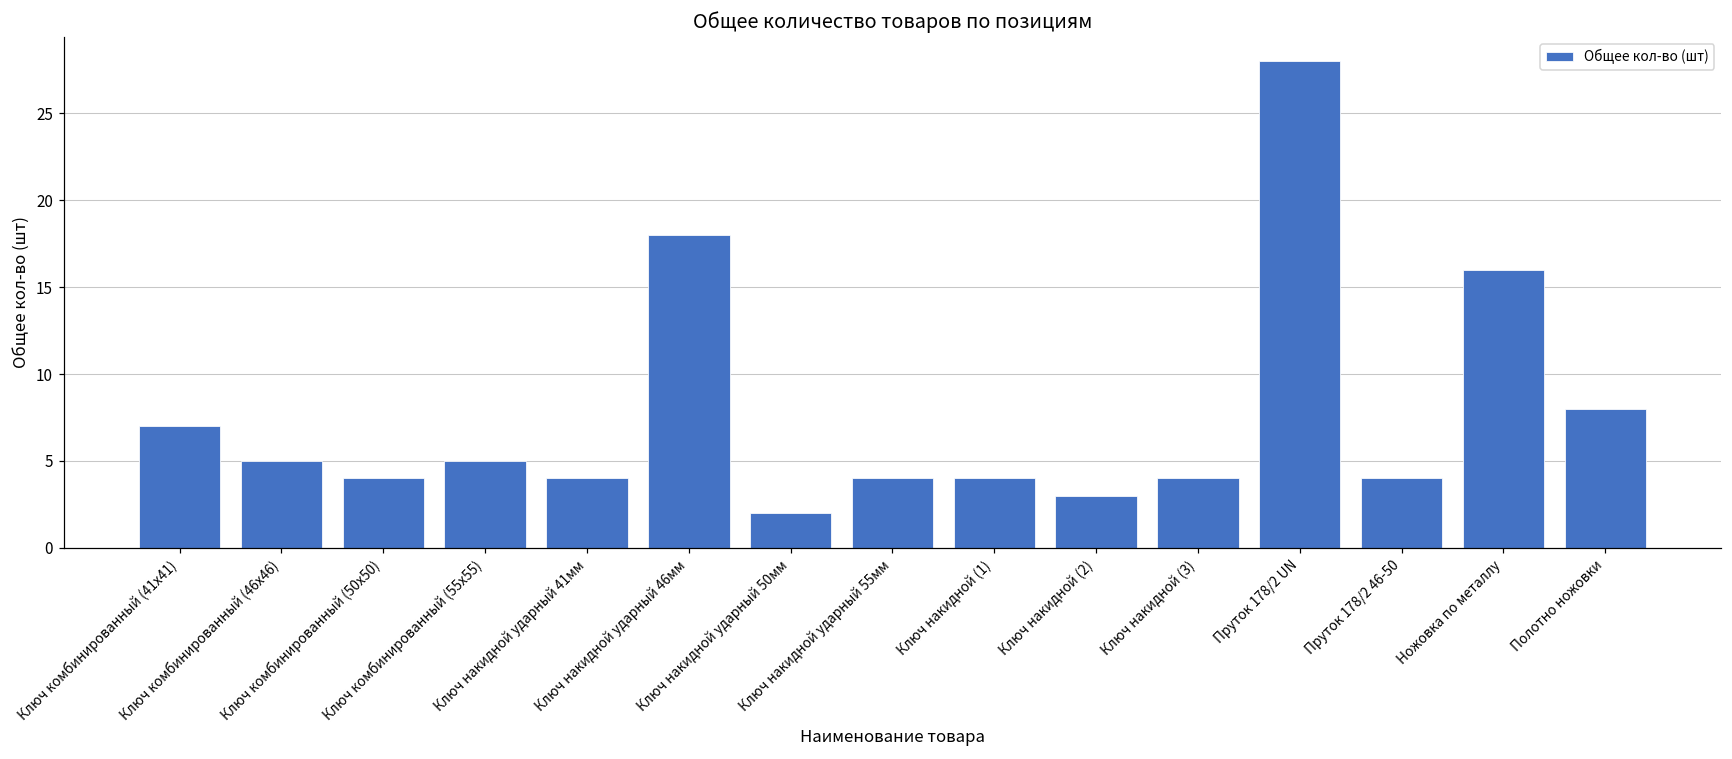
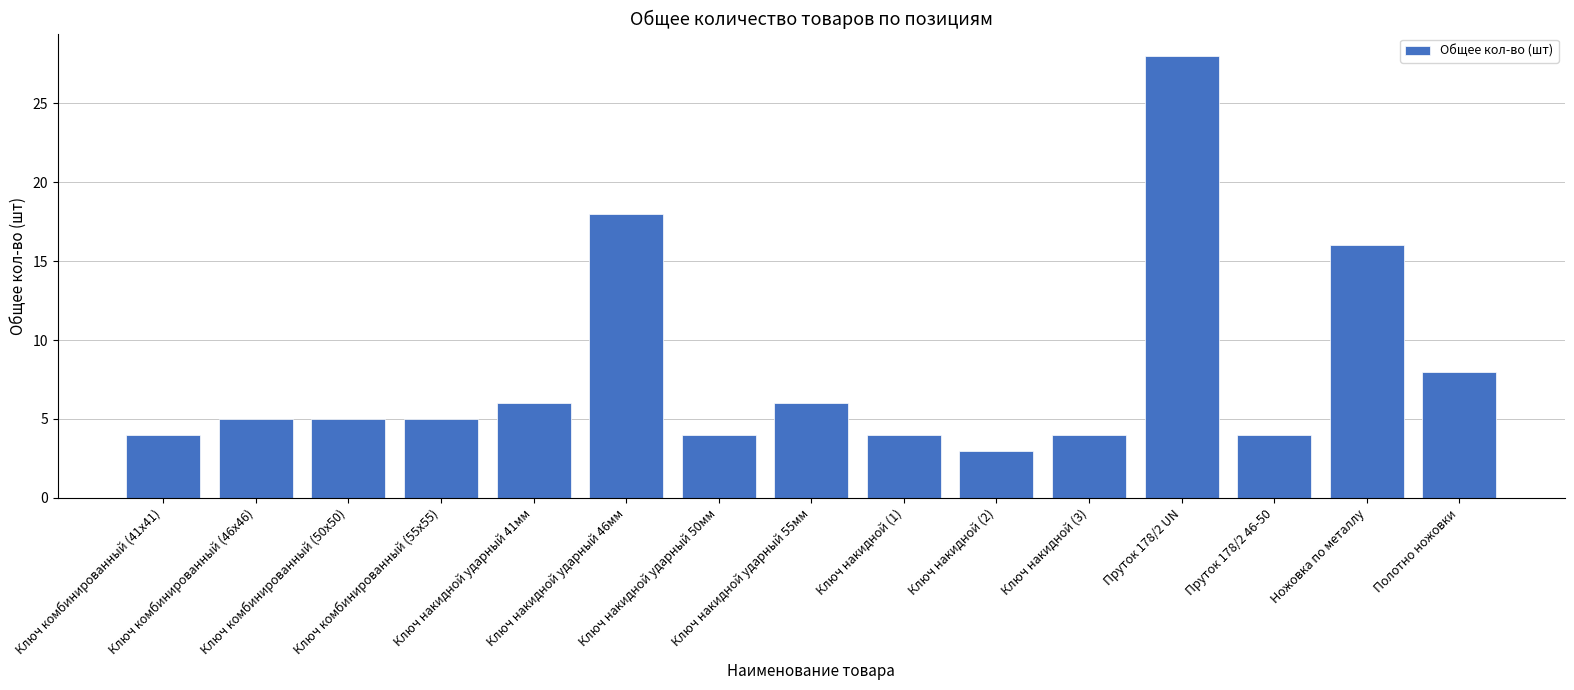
Ключ комбинированный (41х41): 7 -> 4
Ключ комбинированный (50х50): 4 -> 5
Ключ накидной ударный 41мм: 4 -> 6
Ключ накидной ударный 50мм: 2 -> 4
Ключ накидной ударный 55мм: 4 -> 6
